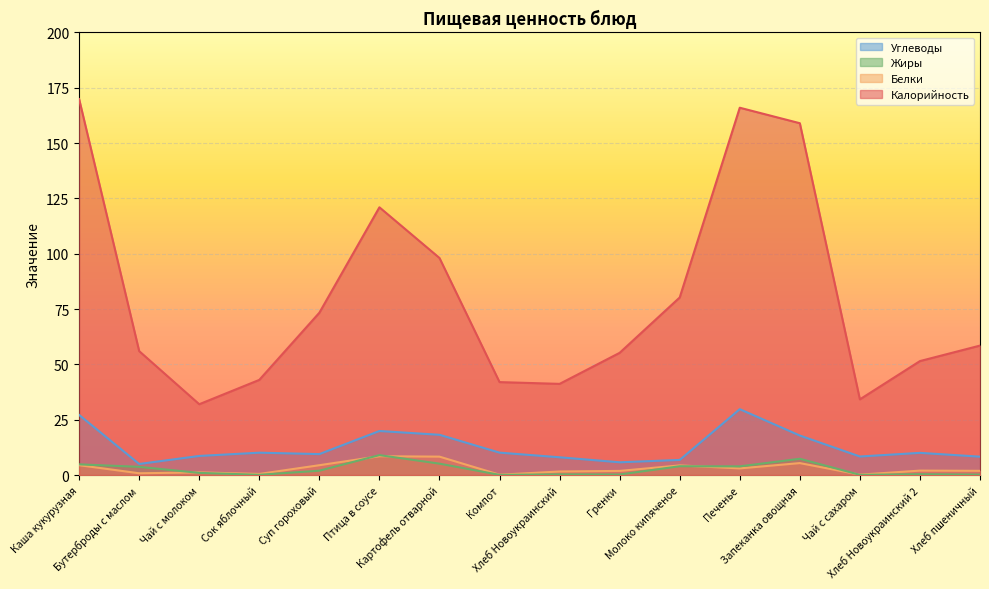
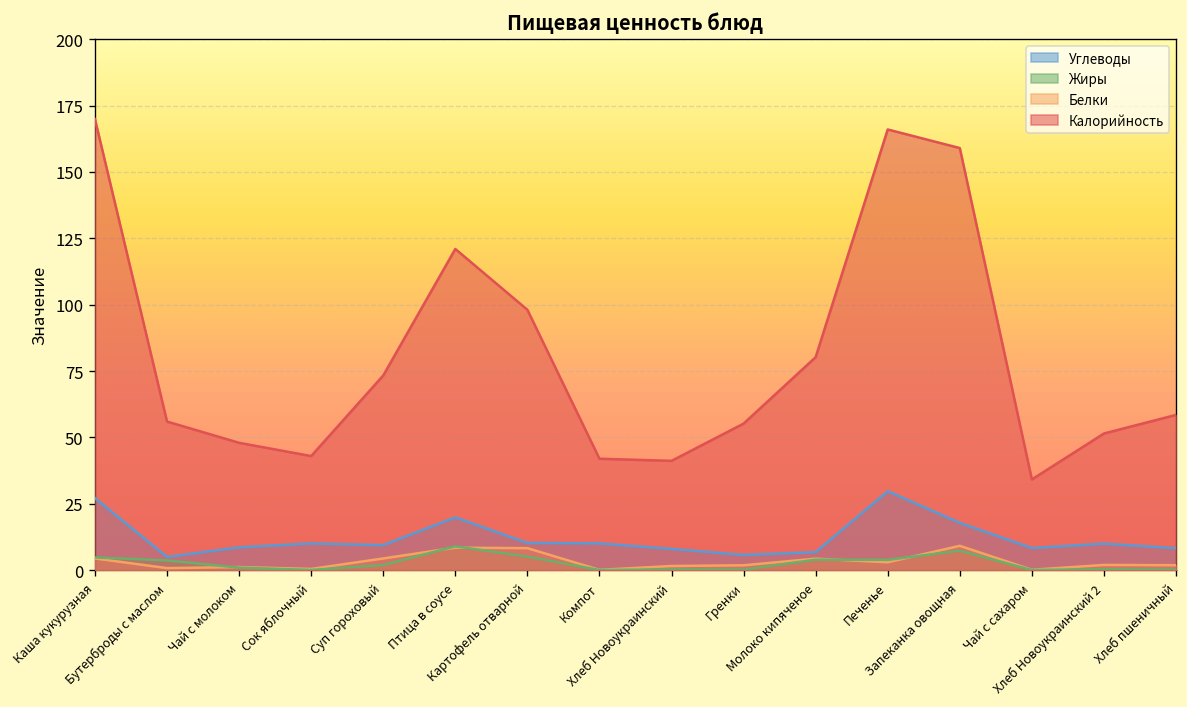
Калорийность, Чай с молоком: 32 -> 48
Углеводы, Картофель отварной: 18 -> 10
Белки, Запеканка овощная: 5 -> 9
